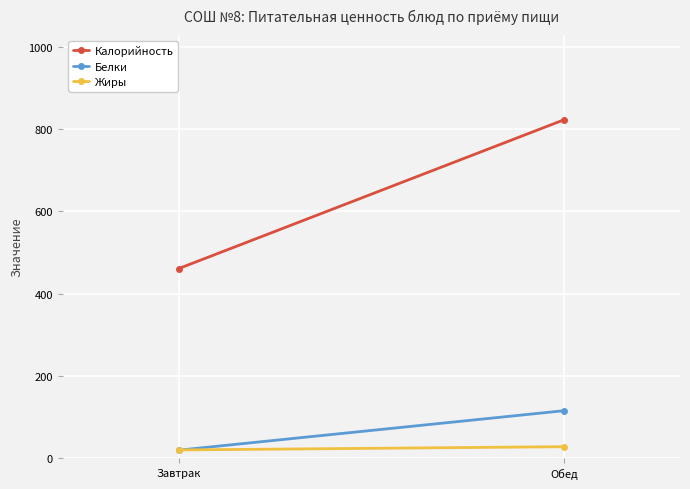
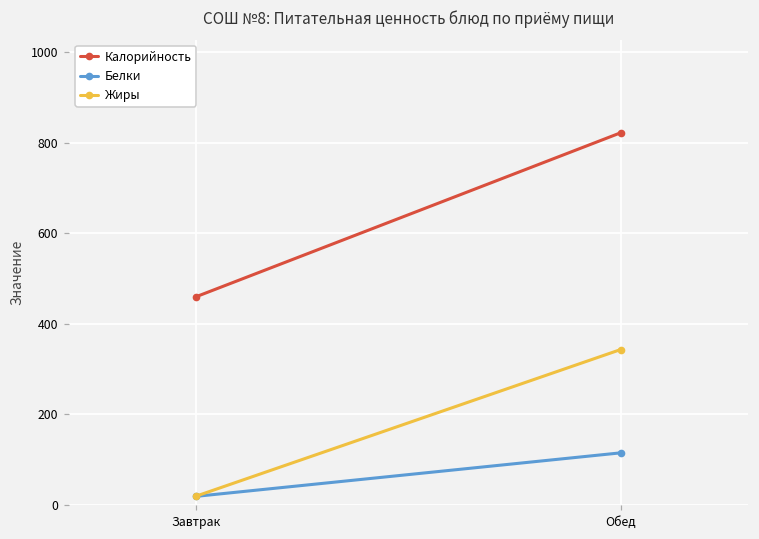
Жиры, Обед: 30 -> 340
